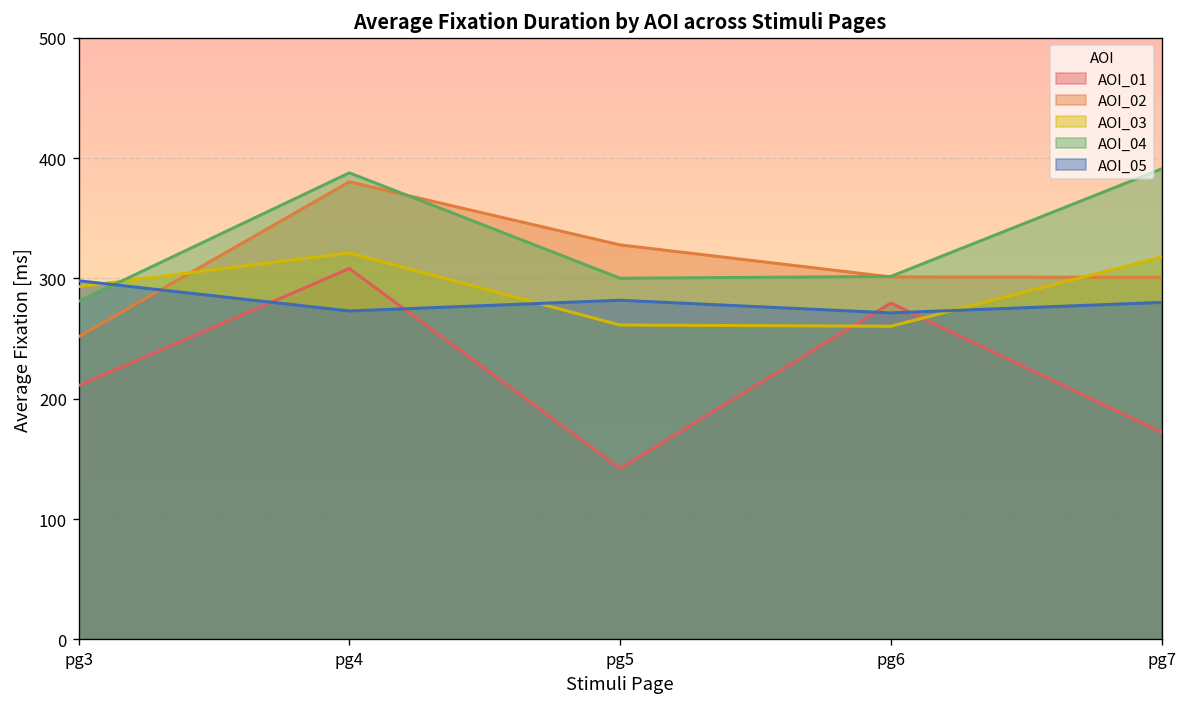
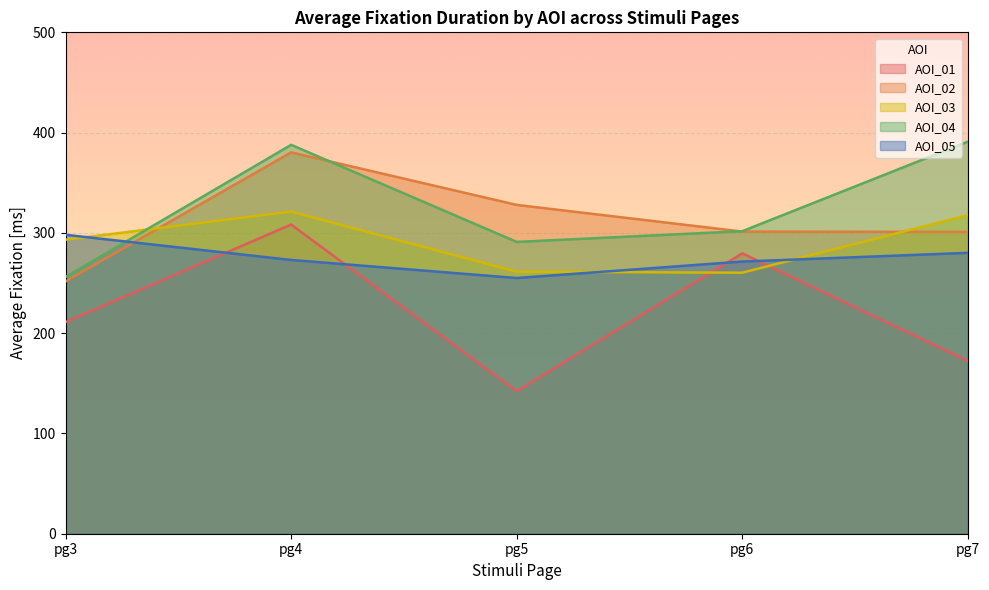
AOI_04, pg3: 281 -> 256
AOI_04, pg5: 300 -> 291
AOI_05, pg5: 282 -> 255
